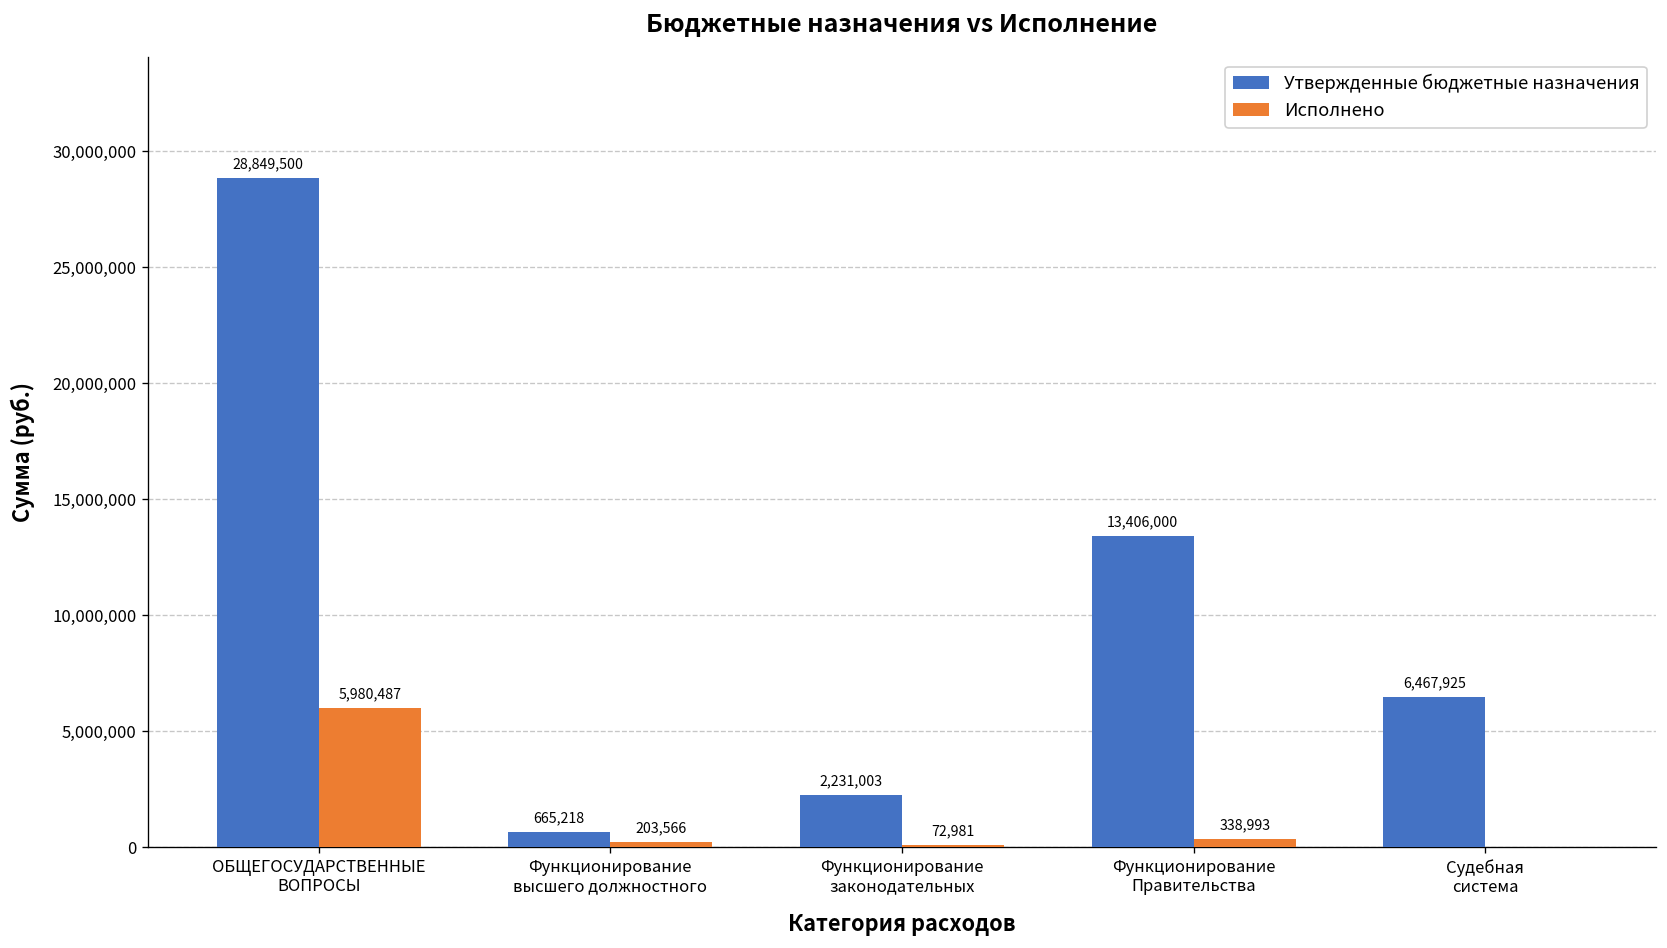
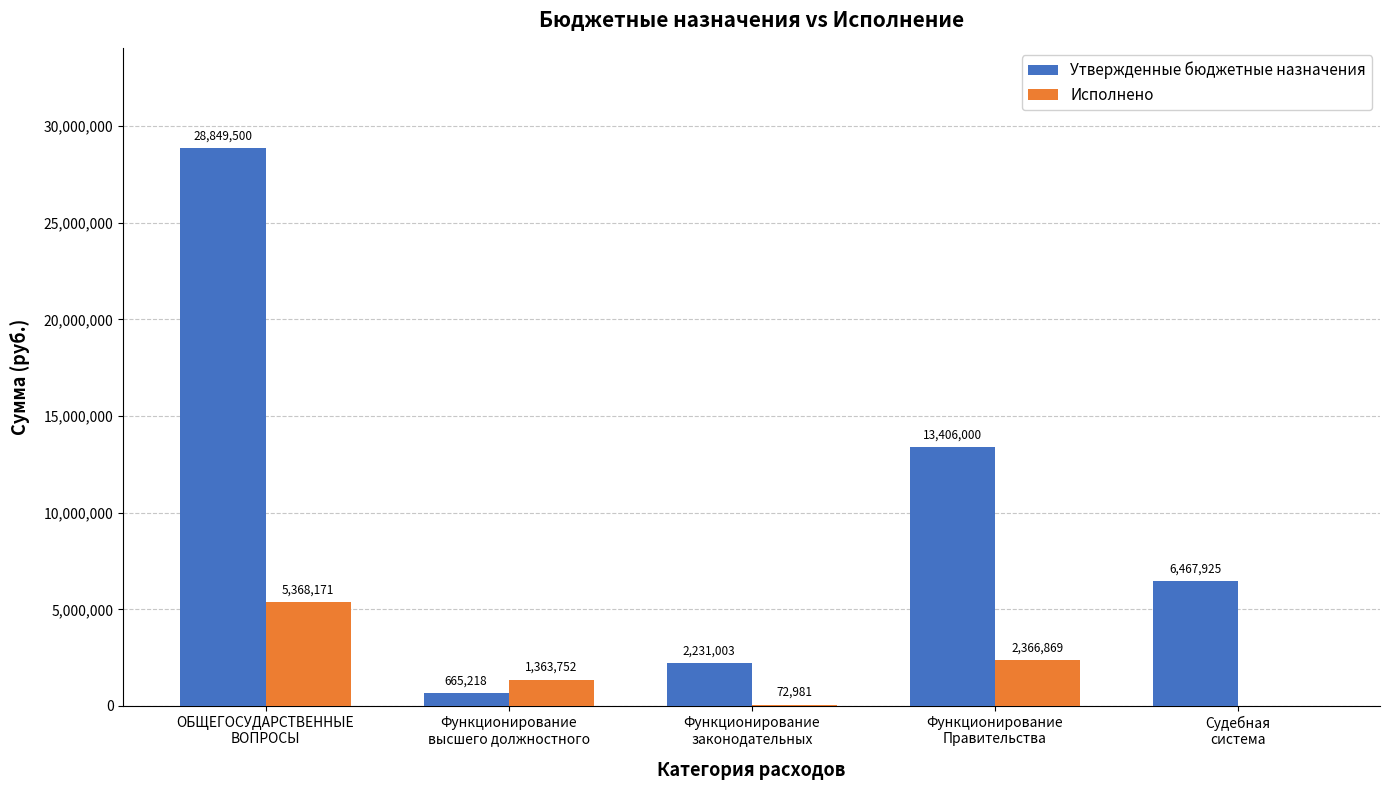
Исполнено, ОБЩЕГОСУДАРСТВЕННЫЕ ВОПРОСЫ: 5,980,487 -> 5,368,171
Исполнено, Функционирование высшего должностного: 203,566 -> 1,363,752
Исполнено, Функционирование Правительства: 338,993 -> 2,366,869
